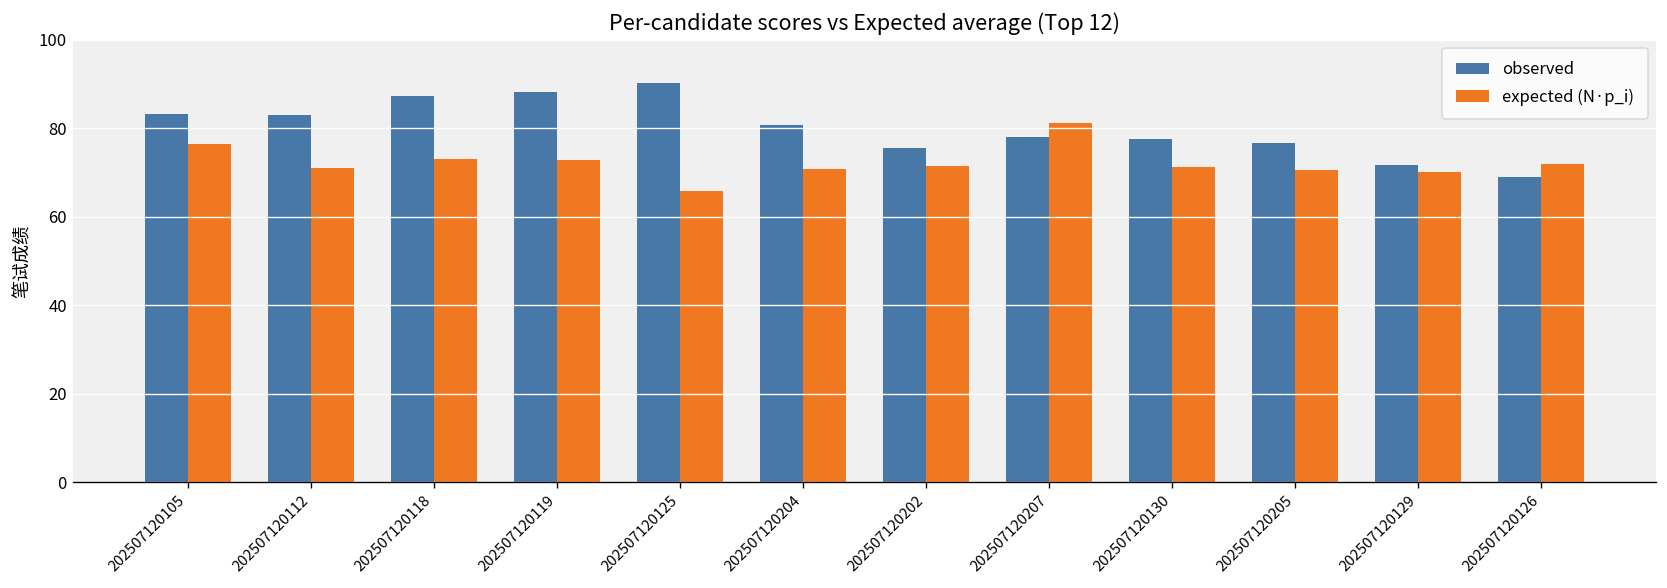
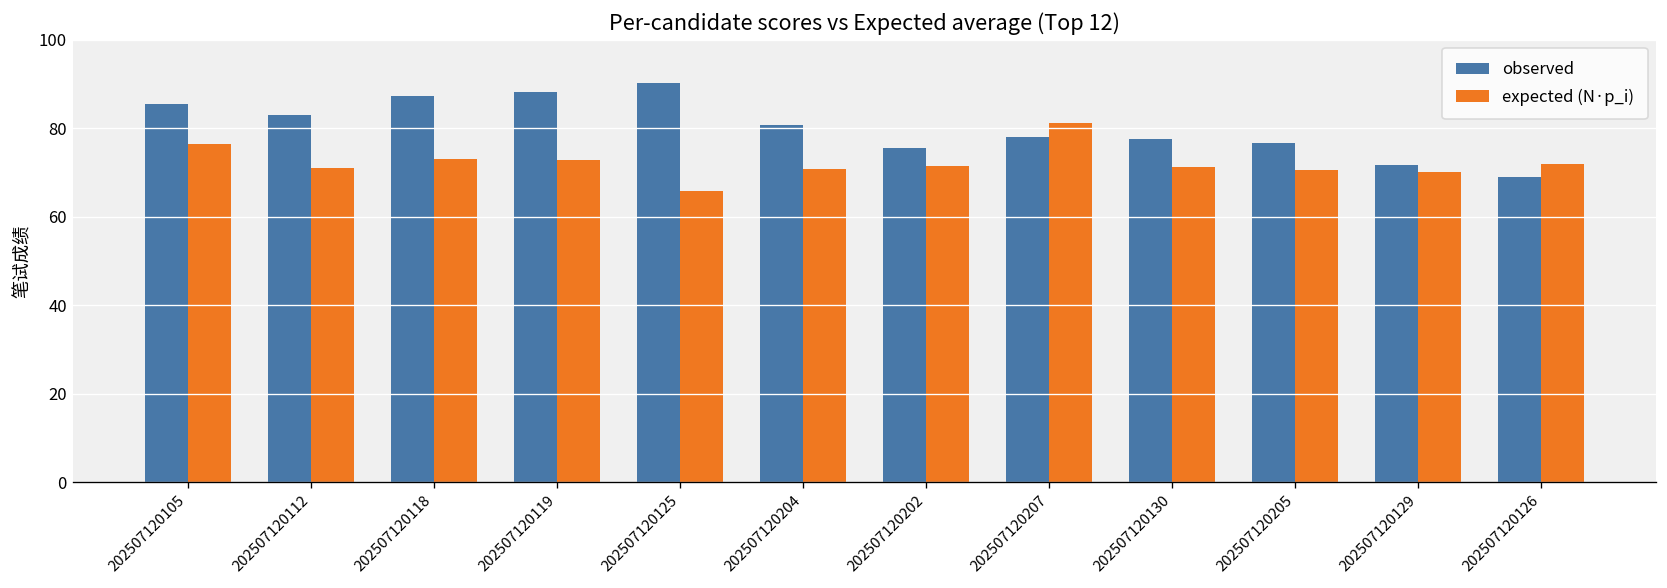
observed, 202507120105: 83 -> 86
